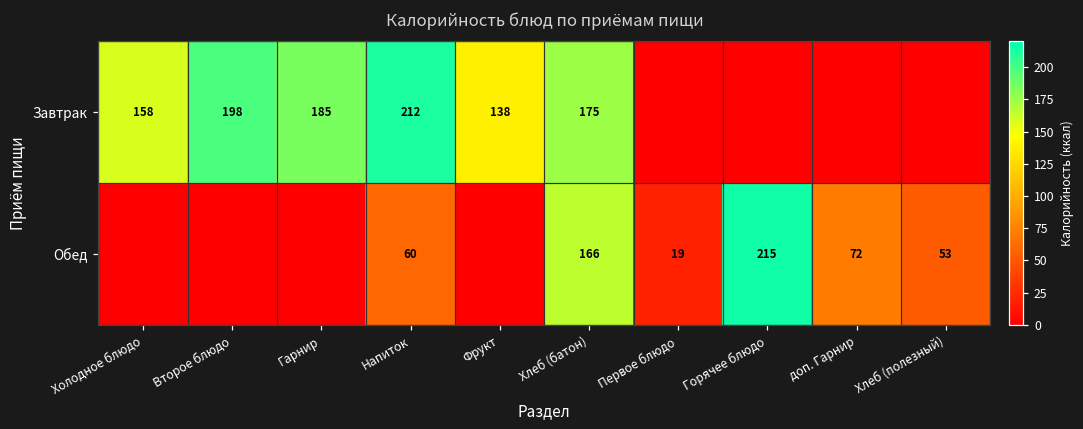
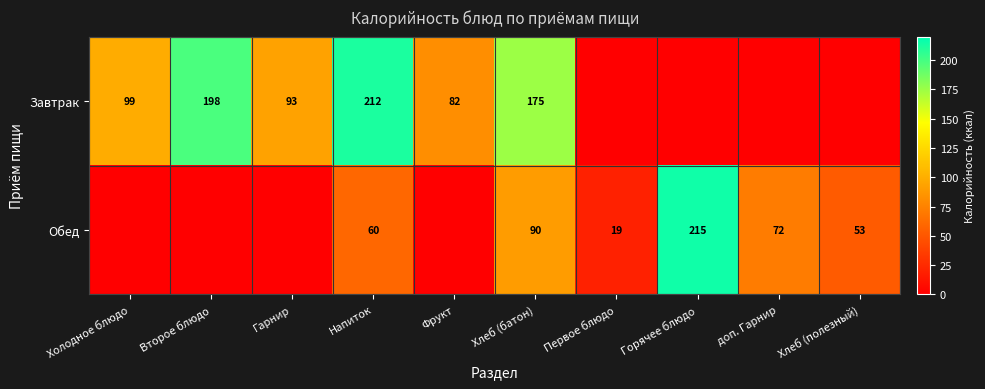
Завтрак, Холодное блюдо: 158 -> 99
Завтрак, Гарнир: 185 -> 93
Завтрак, Фрукт: 138 -> 82
Обед, Хлеб (батон): 166 -> 90
